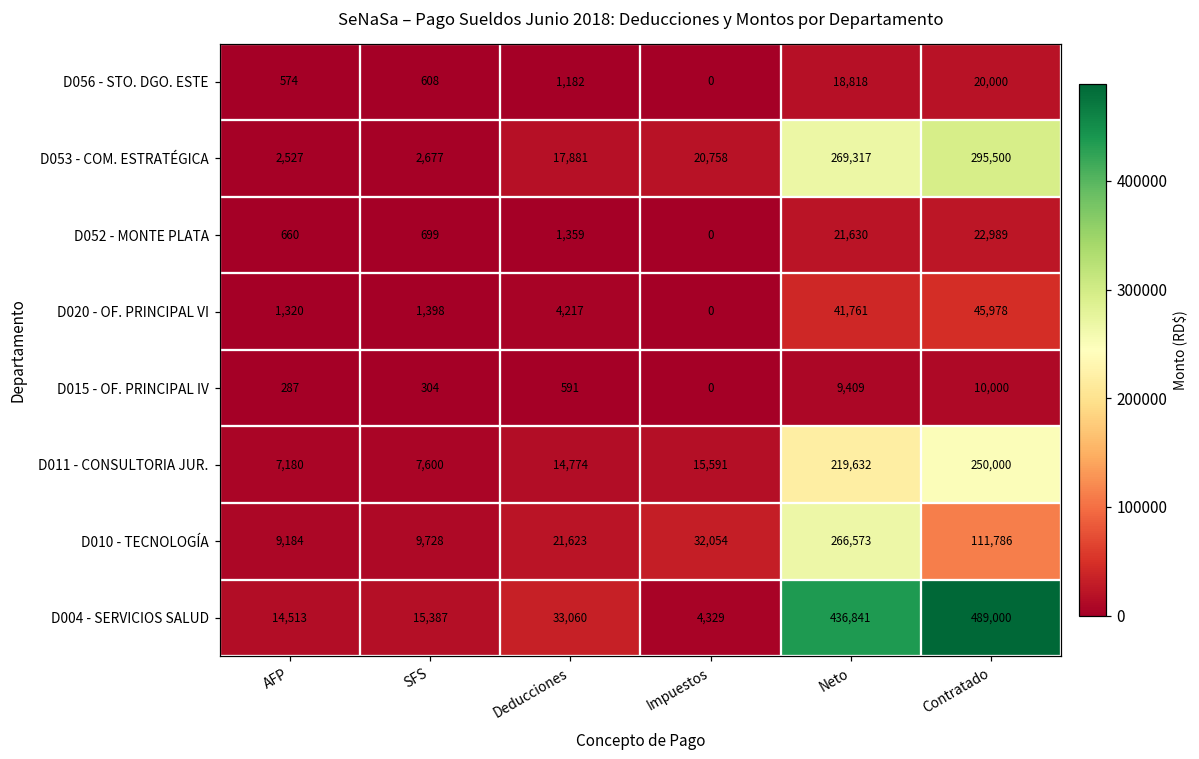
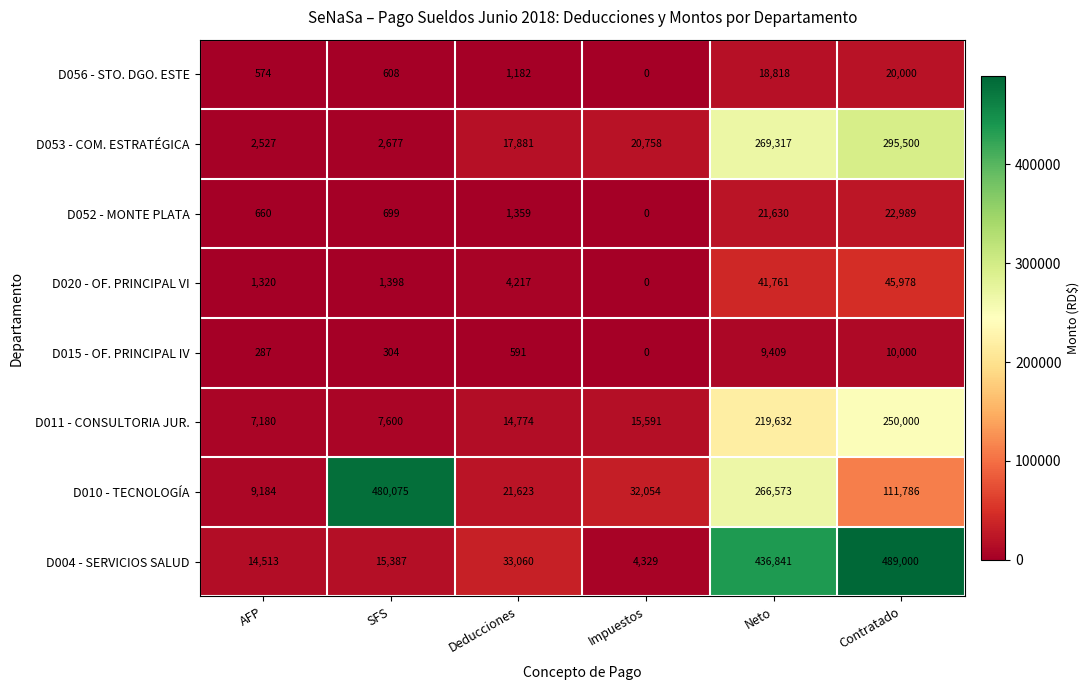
D010 - TECNOLOGÍA, SFS: 9,728 -> 480,075
